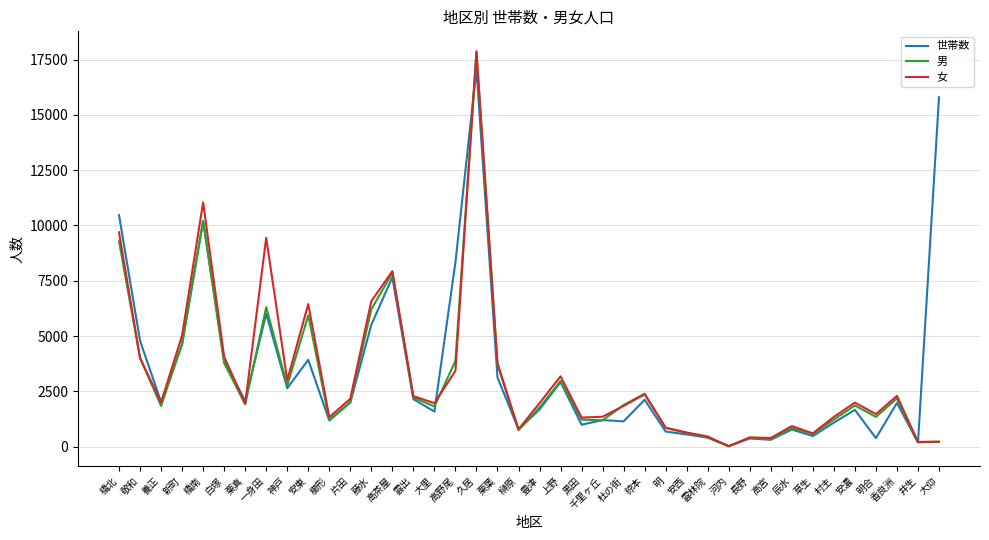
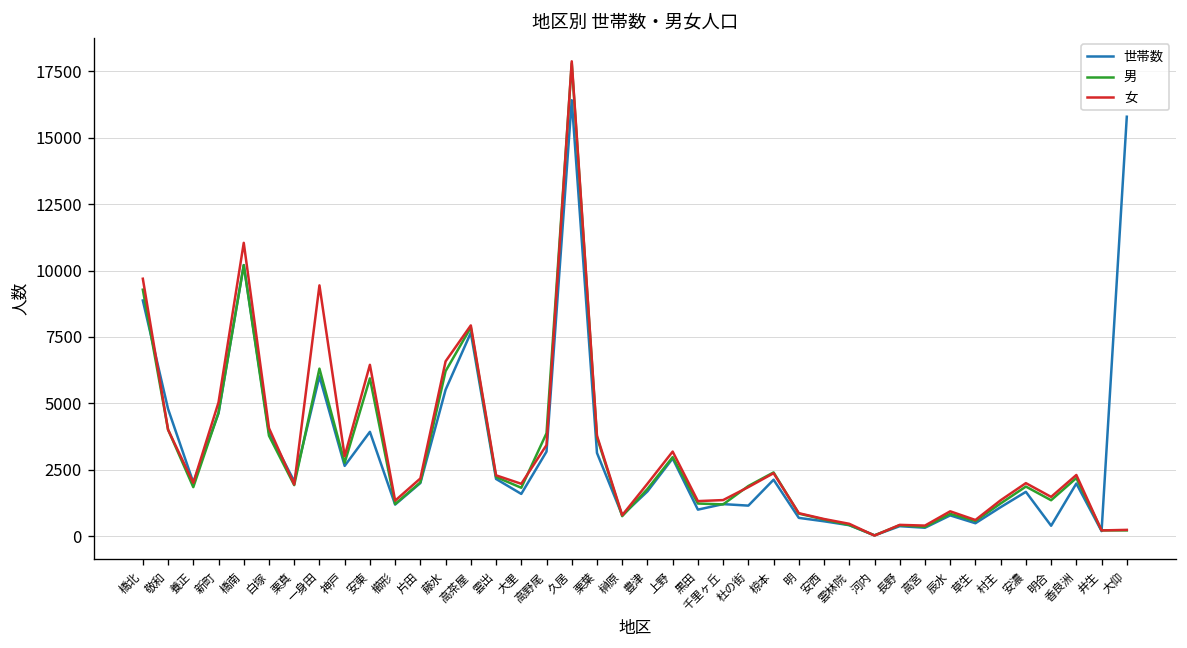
世帯数, 橋北: 10500 -> 8900
世帯数, 高野尾: 8300 -> 3200
世帯数, 久居: 17100 -> 16400
